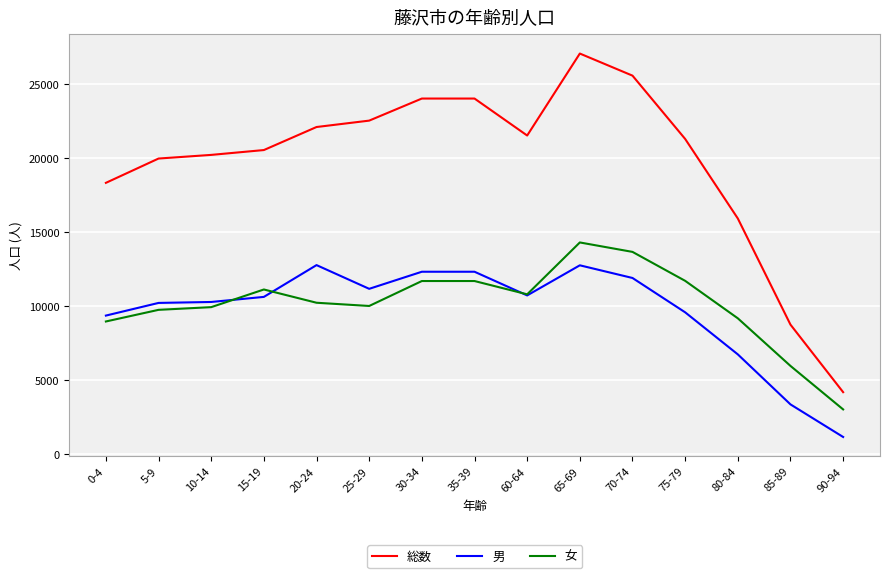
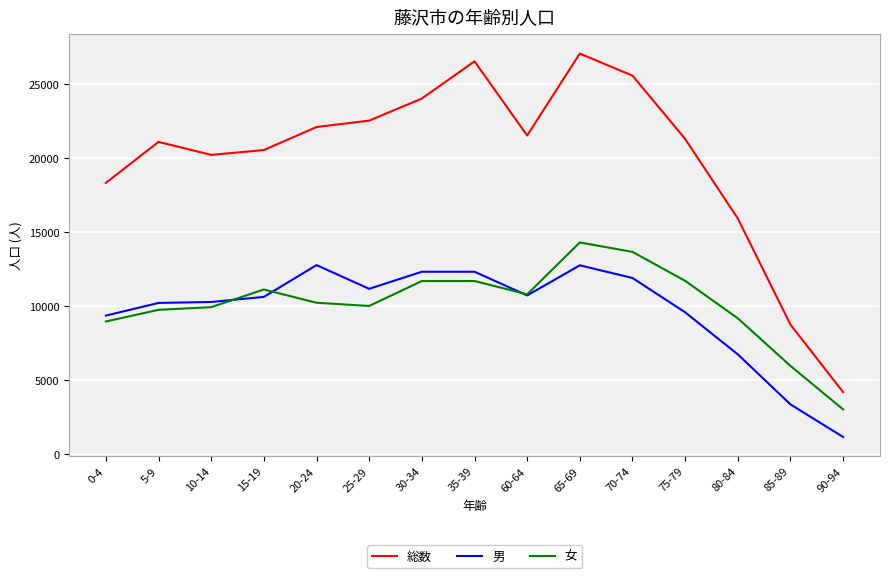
総数, 5-9: 20000 -> 21100
総数, 35-39: 24000 -> 26500
